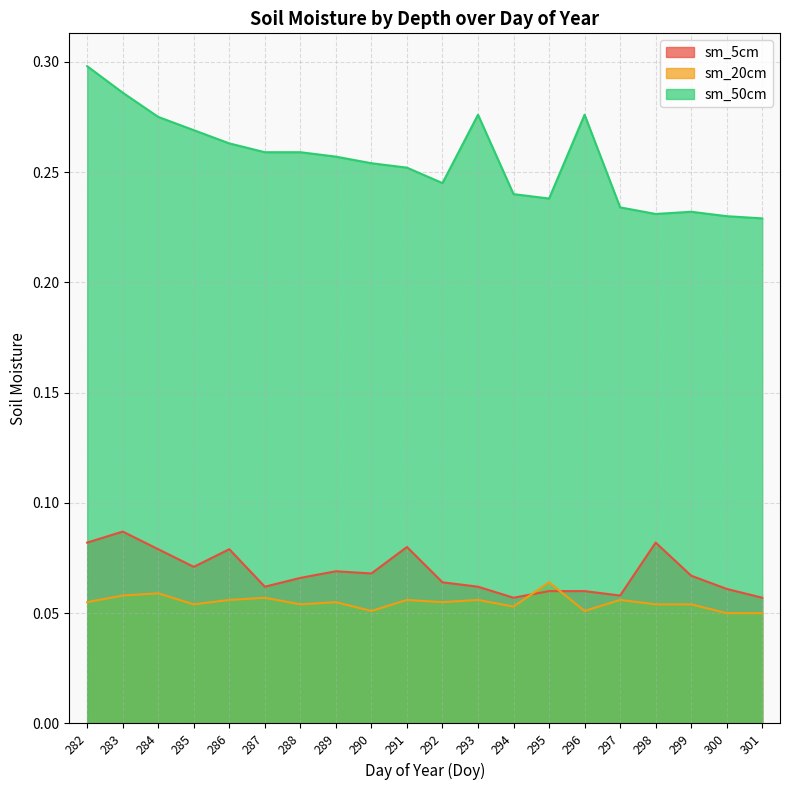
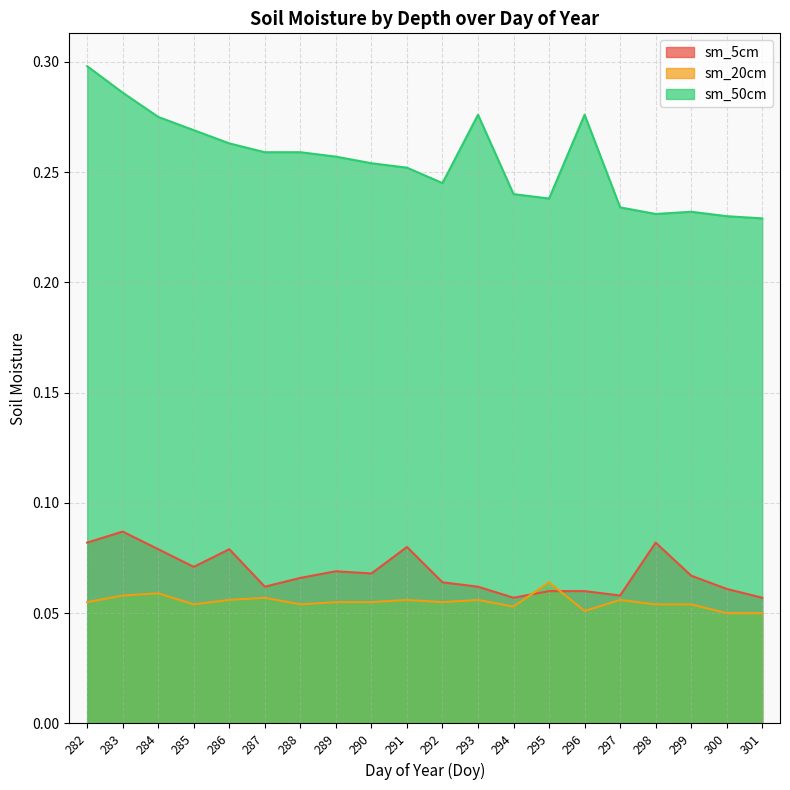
sm_20cm, 290: 0.051 -> 0.055
